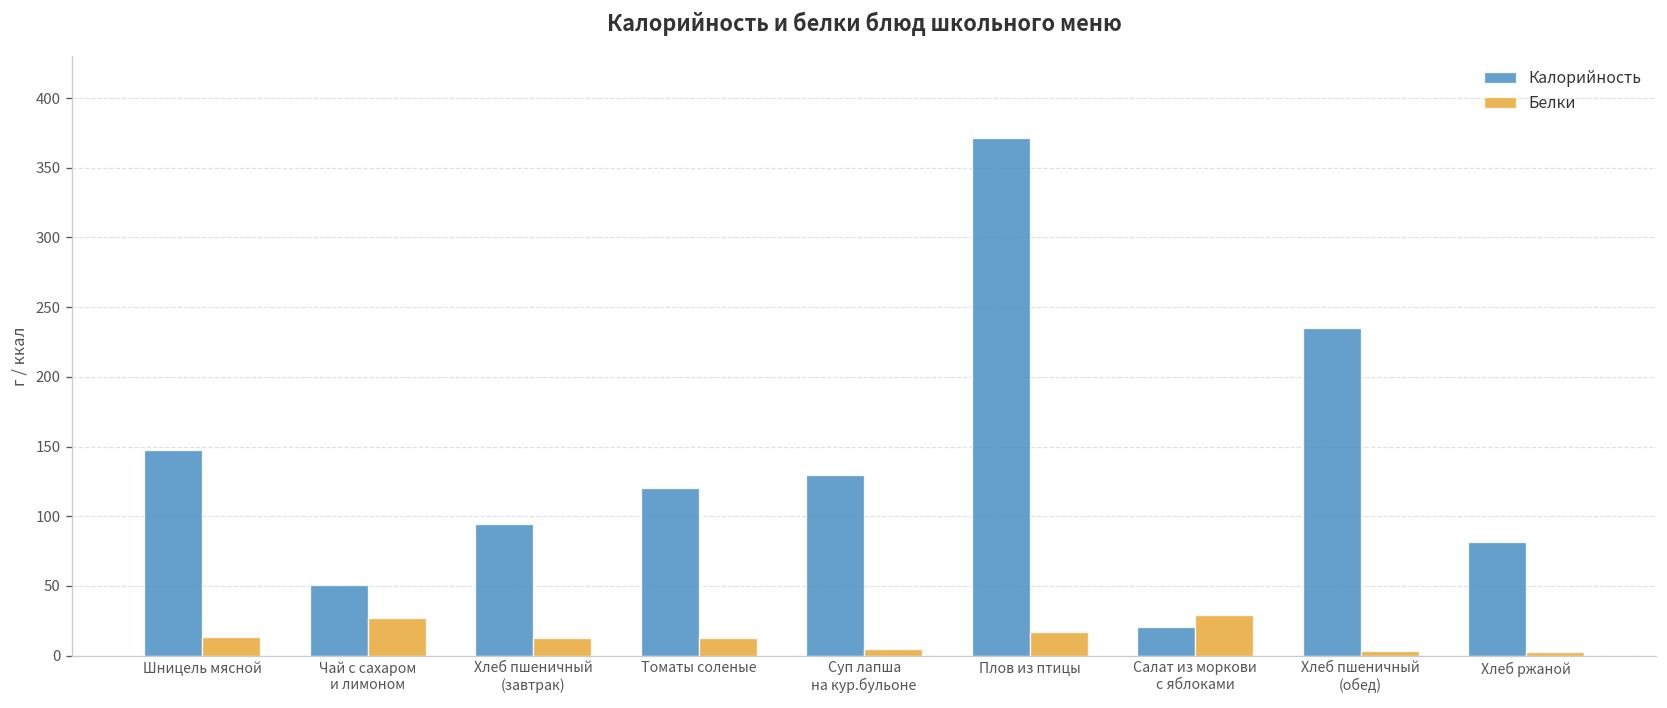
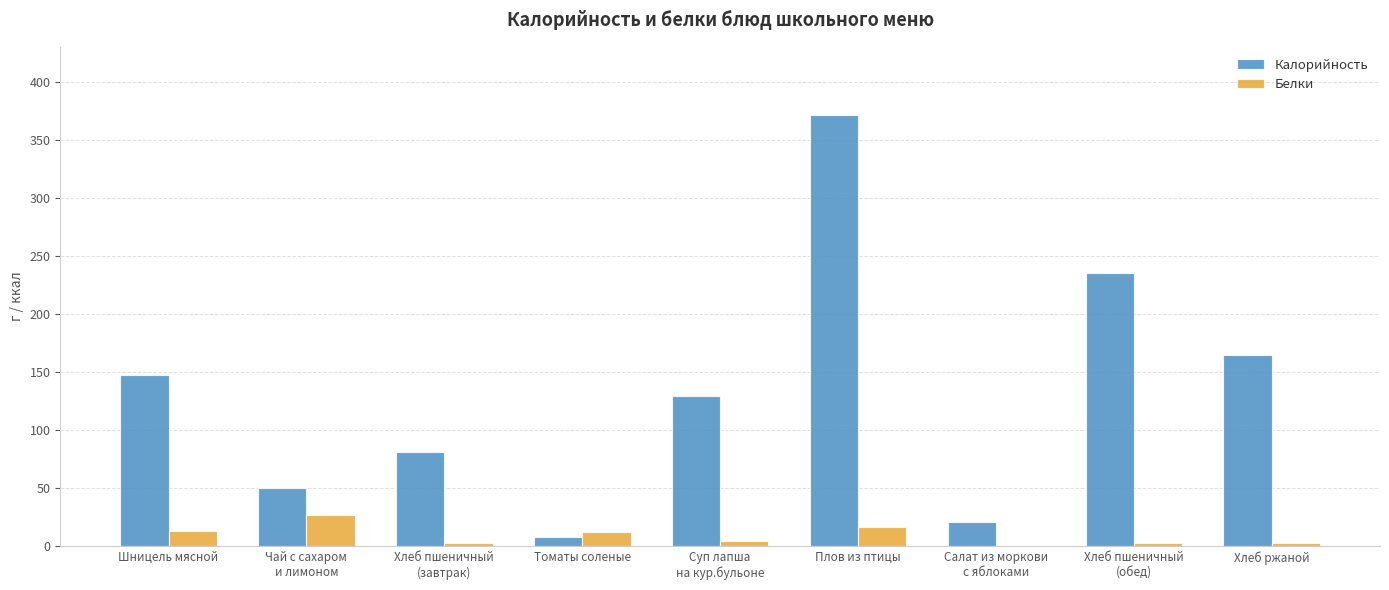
Калорийность, Хлеб пшеничный (завтрак): 95 -> 81
Белки, Хлеб пшеничный (завтрак): 12 -> 3
Калорийность, Томаты соленые: 120 -> 8
Белки, Салат из моркови с яблоками: 29 -> 1
Калорийность, Хлеб ржаной: 82 -> 164
